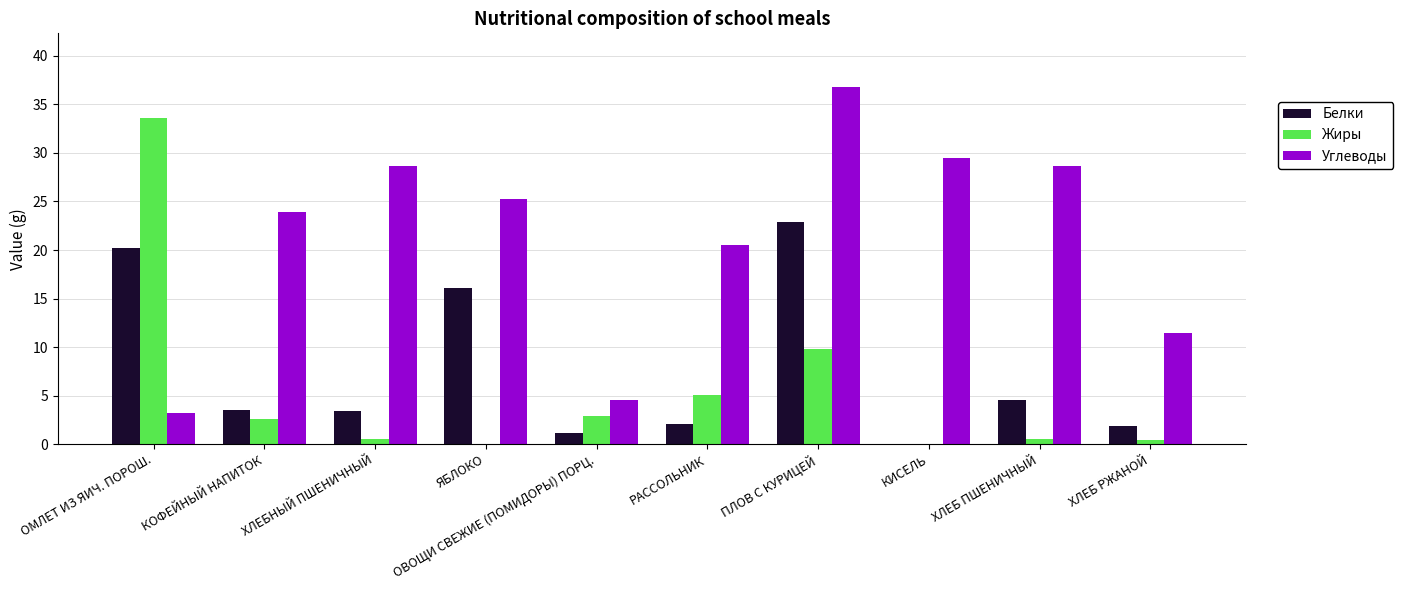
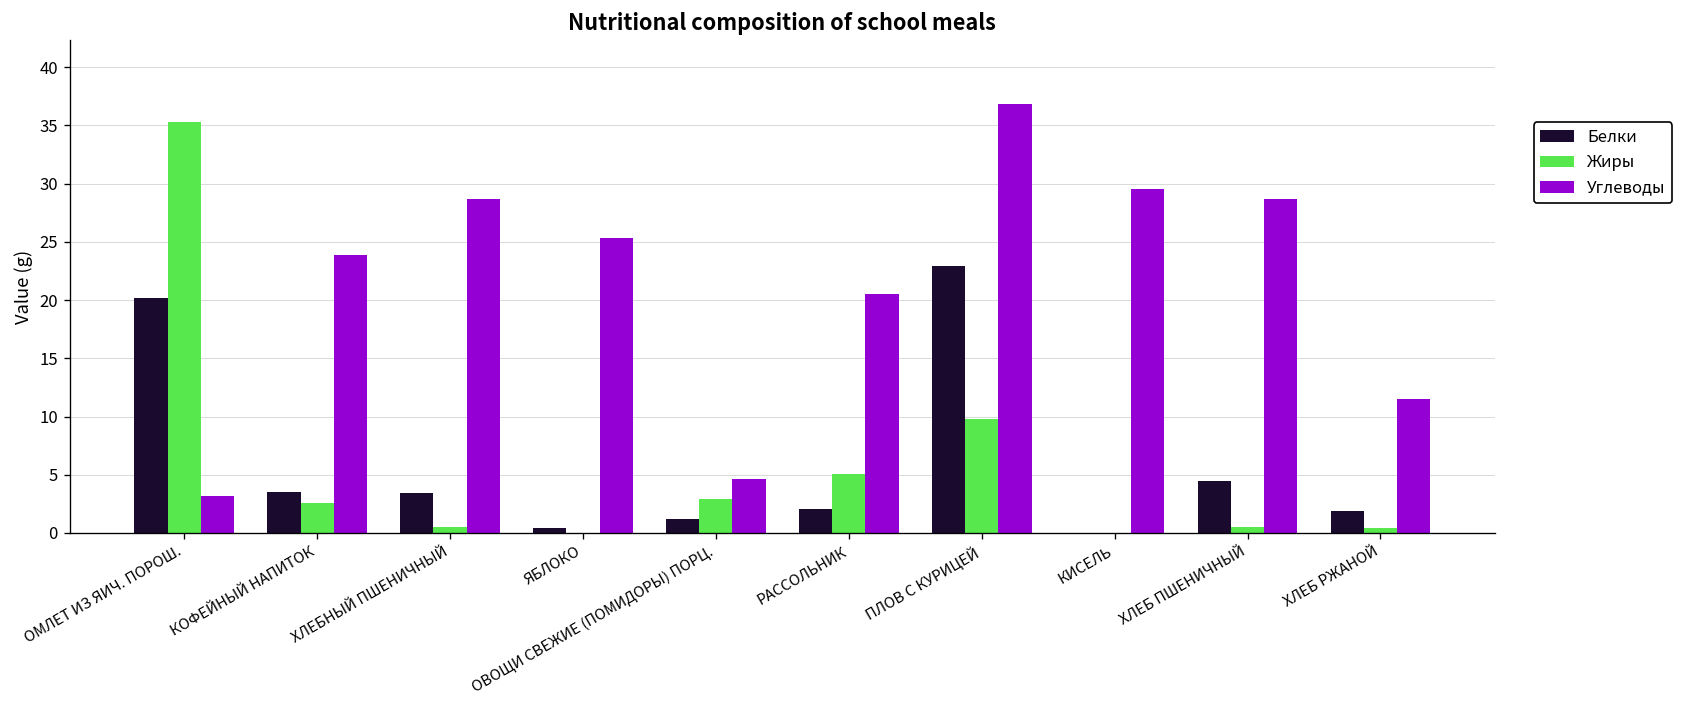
Жиры, ОМЛЕТ ИЗ ЯИЧ. ПОРОШ.: 34 -> 35
Белки, ЯБЛОКО: 16 -> 0
